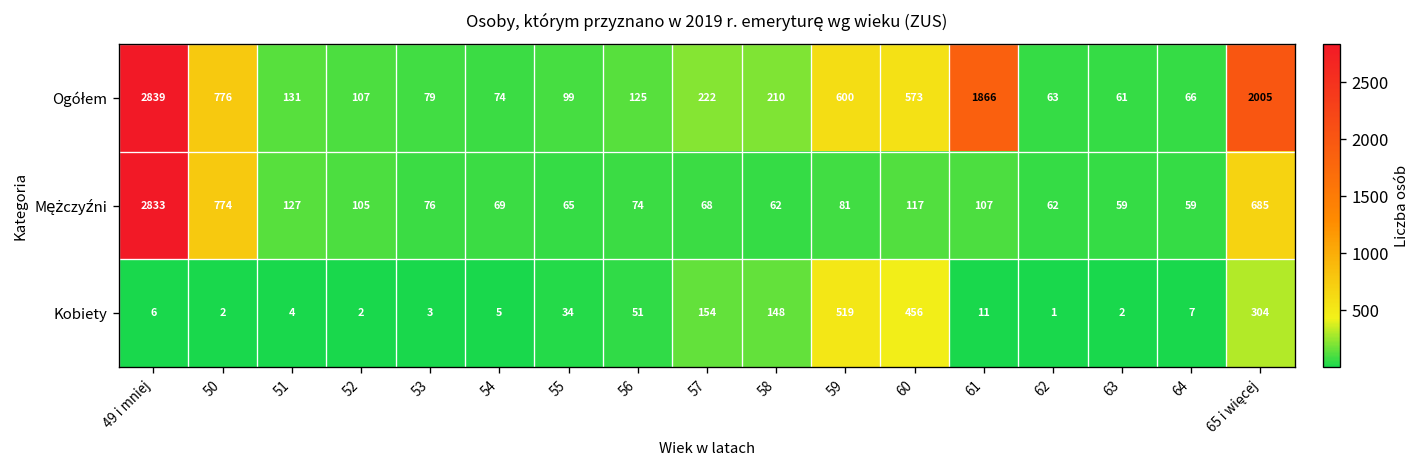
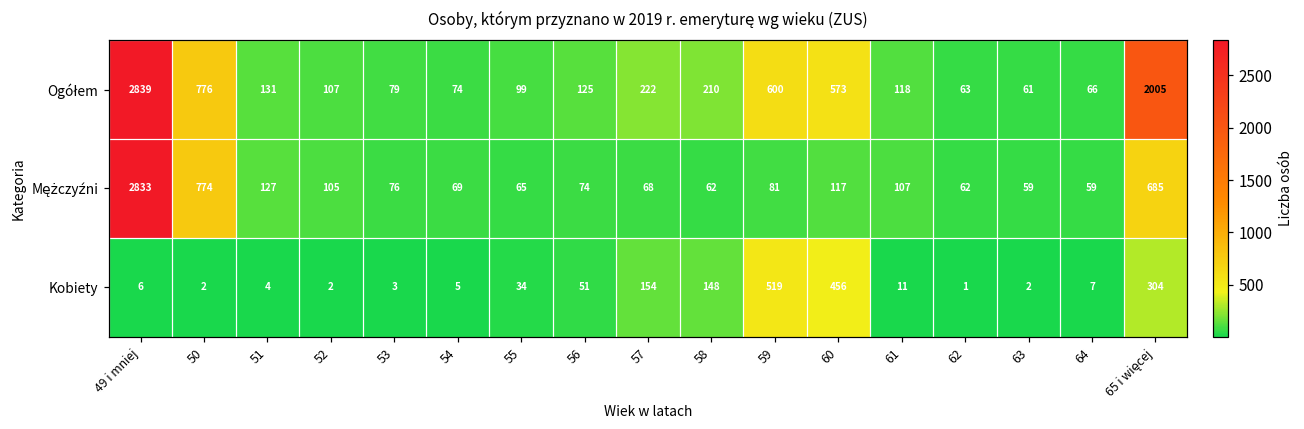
Ogółem, 61: 1866 -> 118
